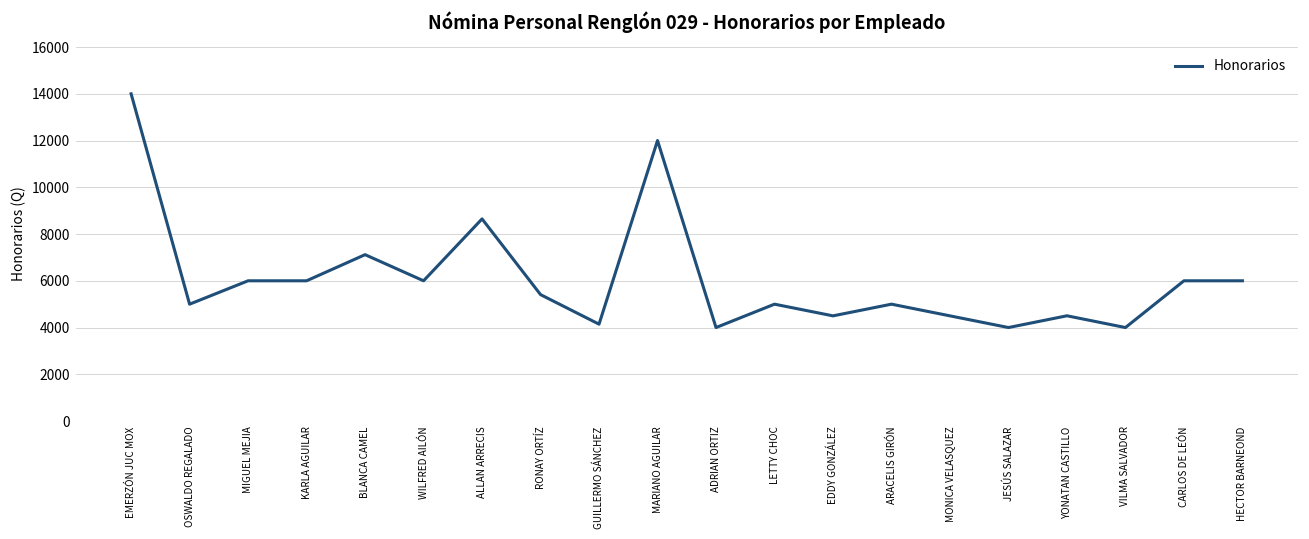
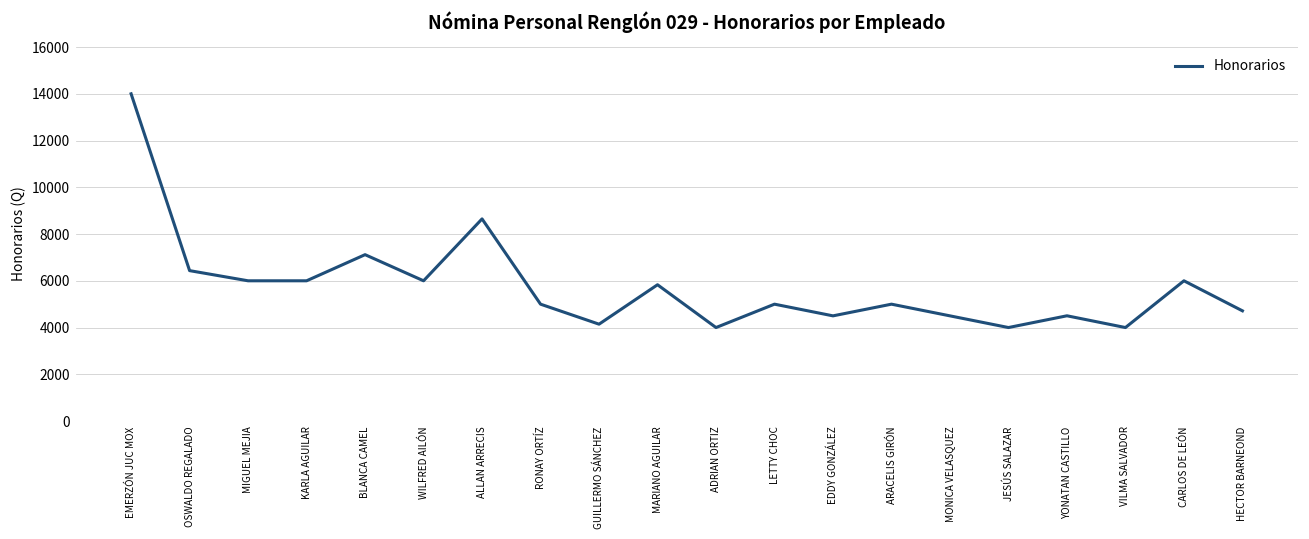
OSWALDO REGALADO: 5000 -> 6400
RONAY ORTÍZ: 5400 -> 5000
MARIANO AGUILAR: 12000 -> 5800
HECTOR BARNEOND: 6000 -> 4700
